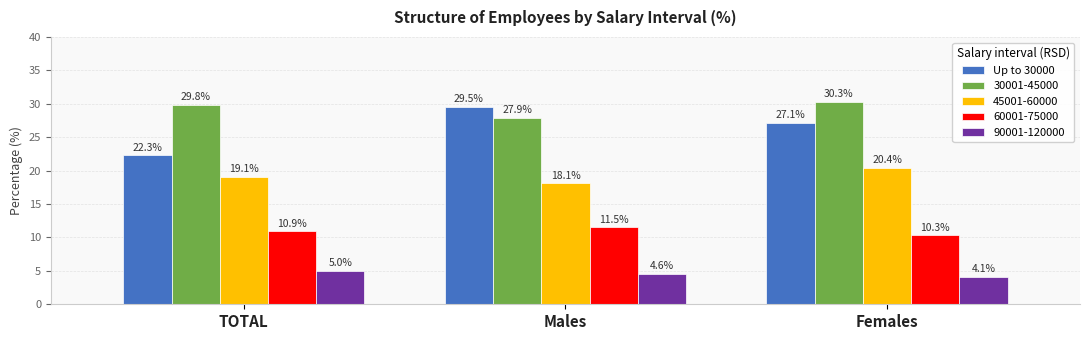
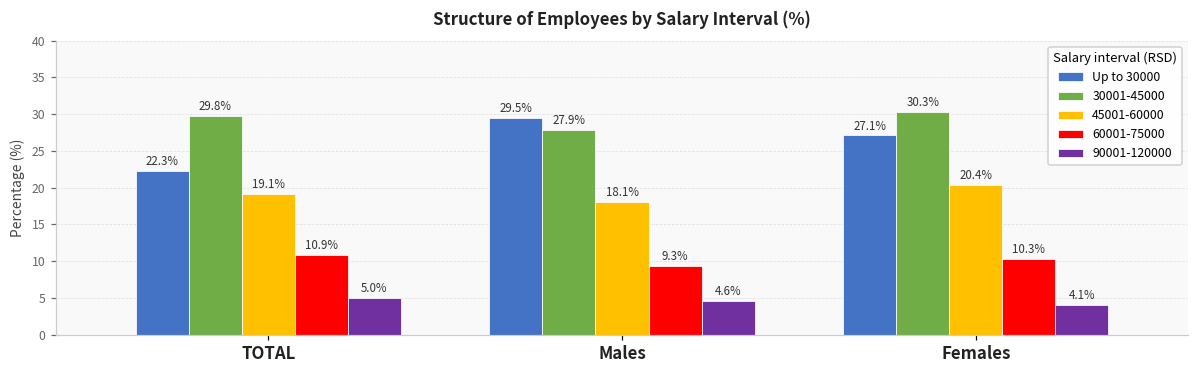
60001-75000, Males: 11.5% -> 9.3%
